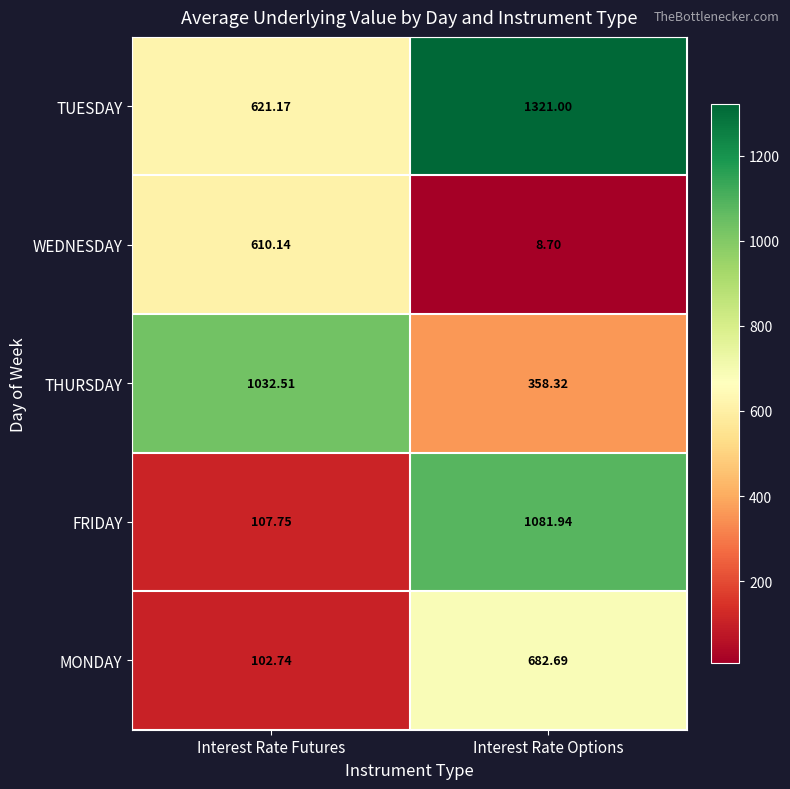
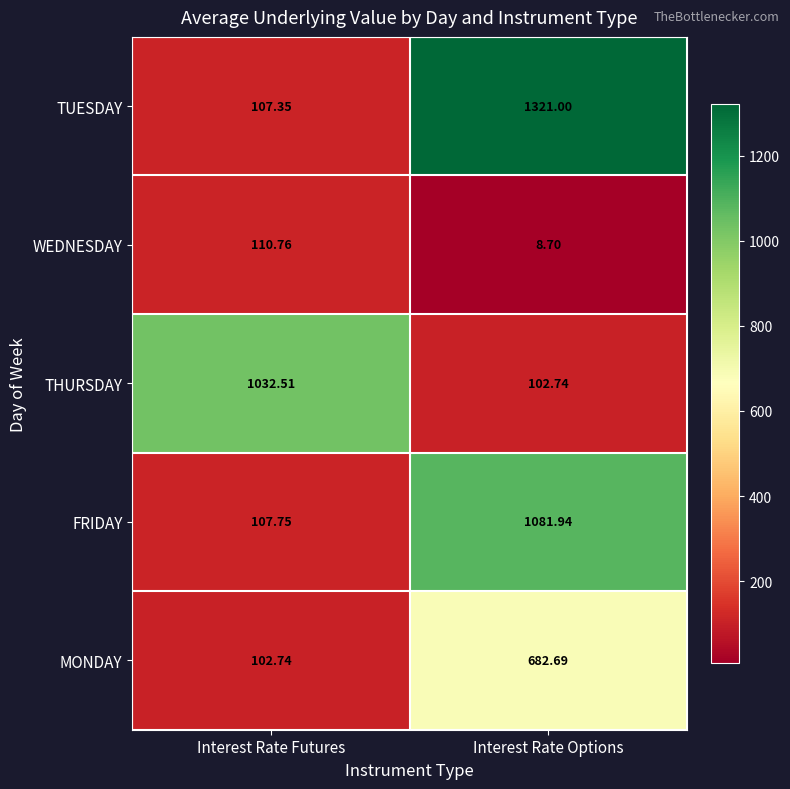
TUESDAY, Interest Rate Futures: 621.17 -> 107.35
WEDNESDAY, Interest Rate Futures: 610.14 -> 110.76
THURSDAY, Interest Rate Options: 358.32 -> 102.74
